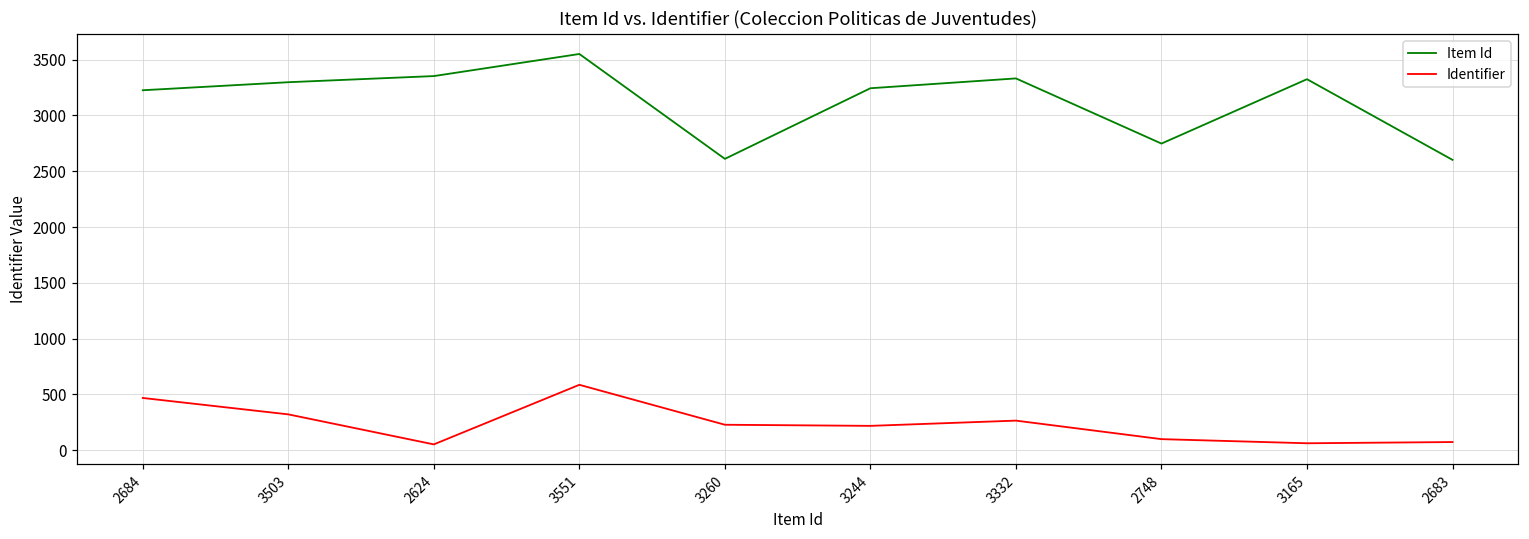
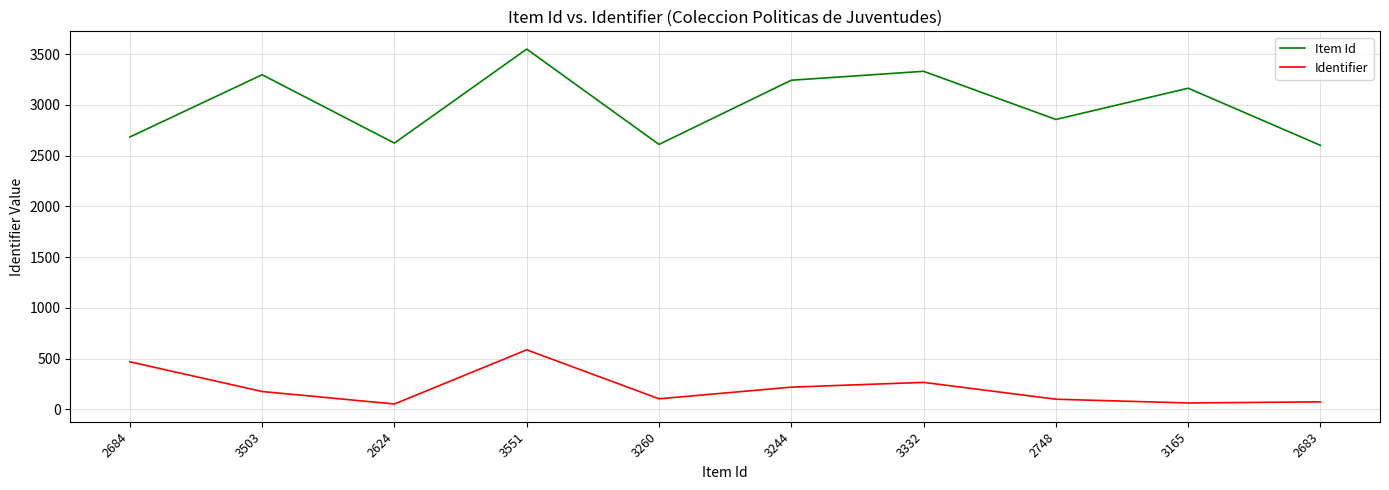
Item Id, 2684: 3230 -> 2680
Identifier, 3503: 320 -> 180
Item Id, 2624: 3350 -> 2620
Identifier, 3260: 230 -> 100
Item Id, 2748: 2750 -> 2860
Item Id, 3165: 3330 -> 3170
